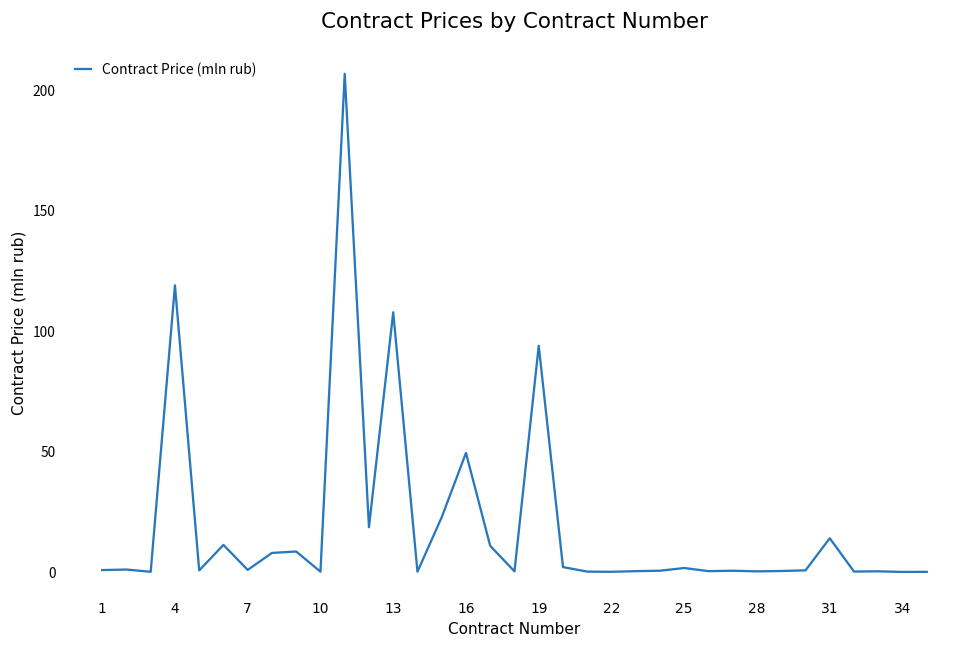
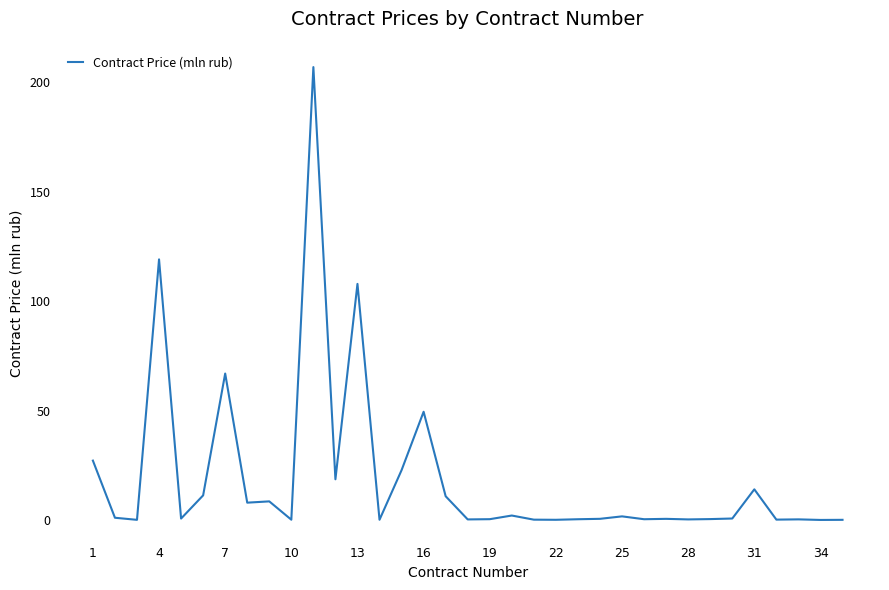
1: 1 -> 27
7: 1 -> 67
19: 94 -> 0
